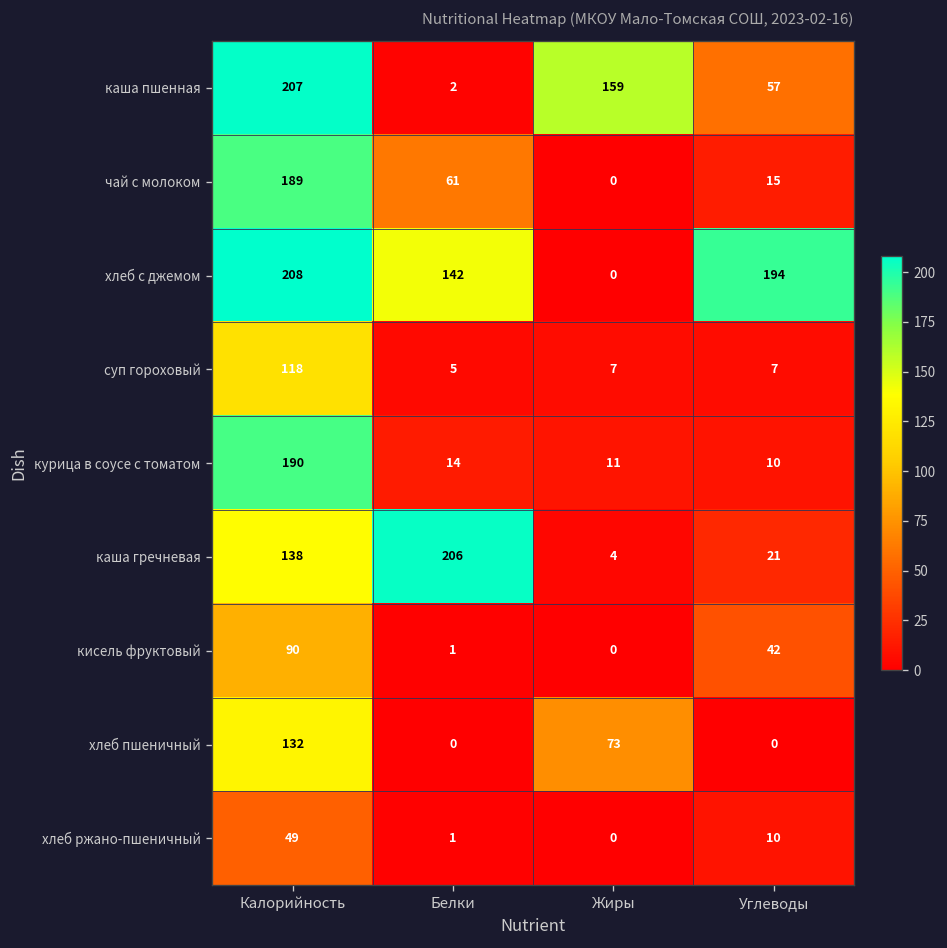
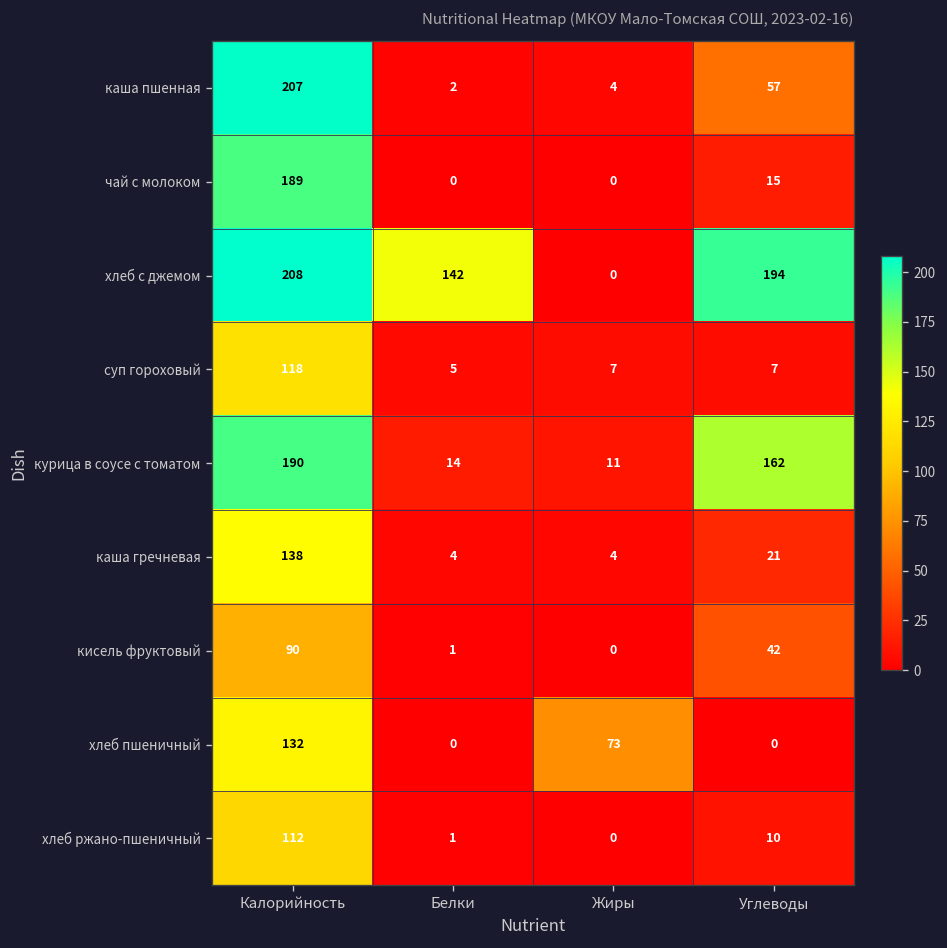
каша пшенная, Жиры: 159 -> 4
чай с молоком, Белки: 61 -> 0
курица в соусе с томатом, Углеводы: 10 -> 162
каша гречневая, Белки: 206 -> 4
хлеб ржано-пшеничный, Калорийность: 49 -> 112
